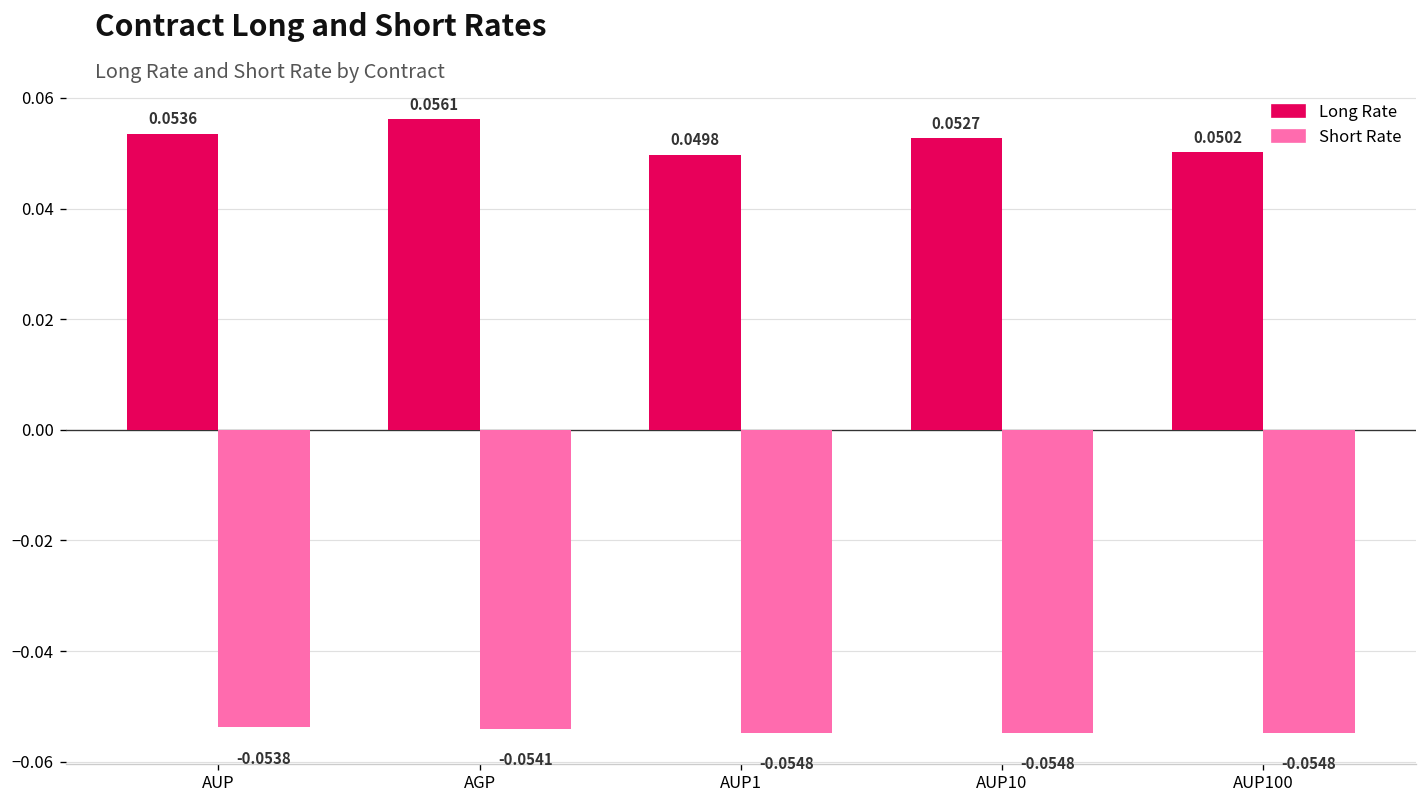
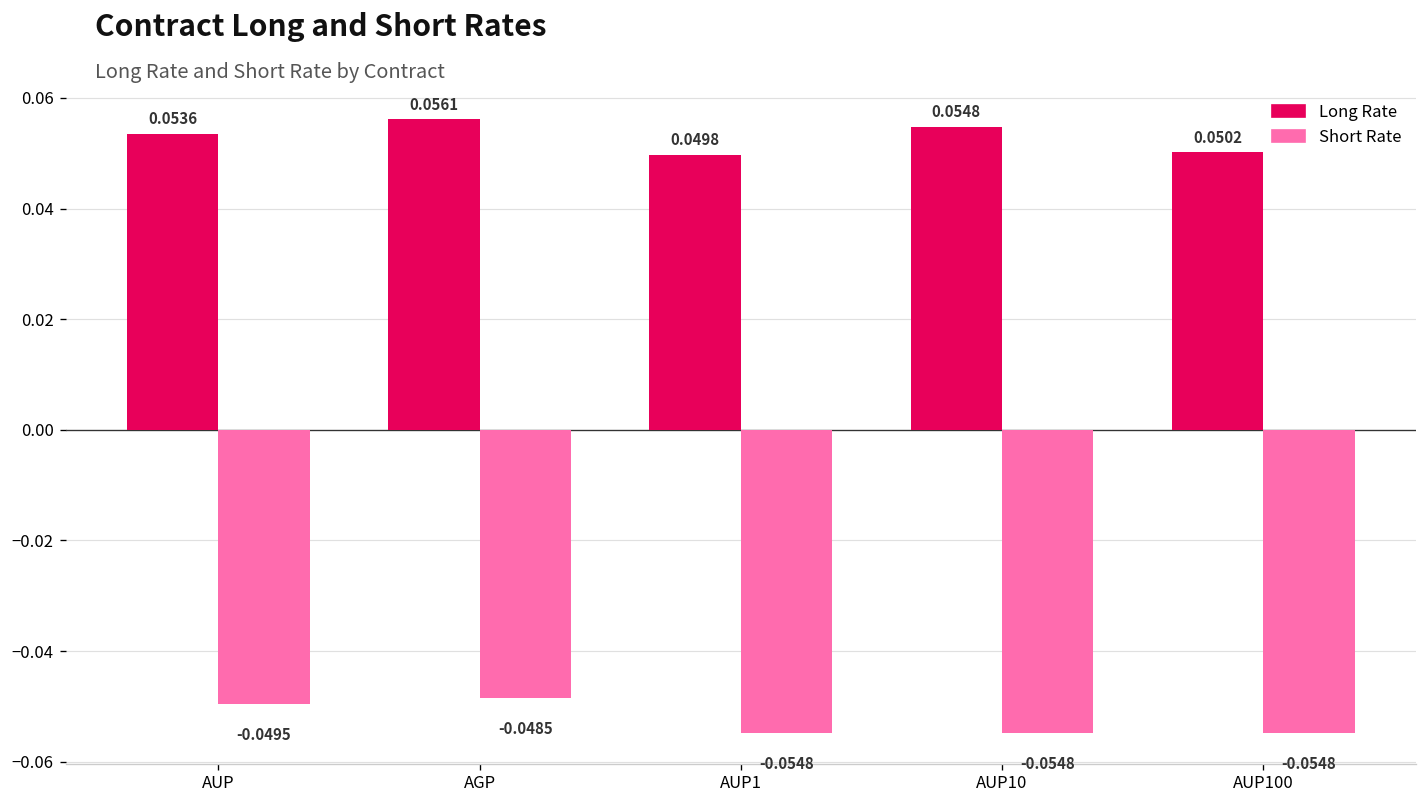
Short Rate, AUP: -0.0538 -> -0.0495
Short Rate, AGP: -0.0541 -> -0.0485
Long Rate, AUP10: 0.0527 -> 0.0548
